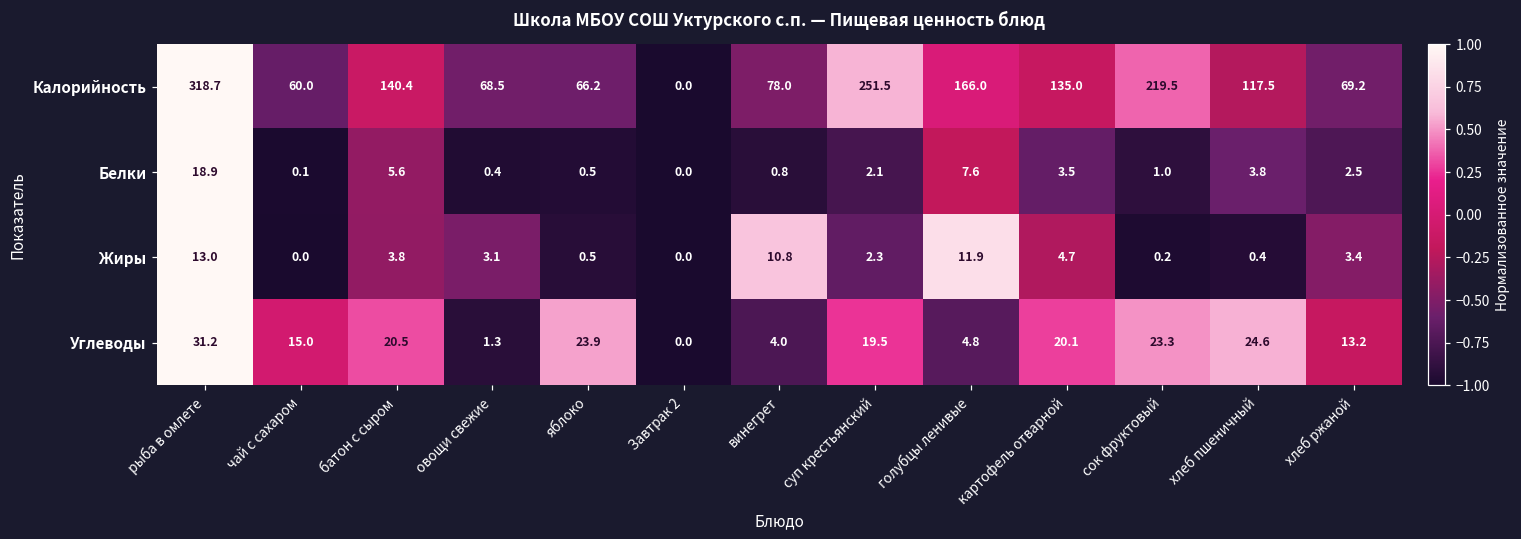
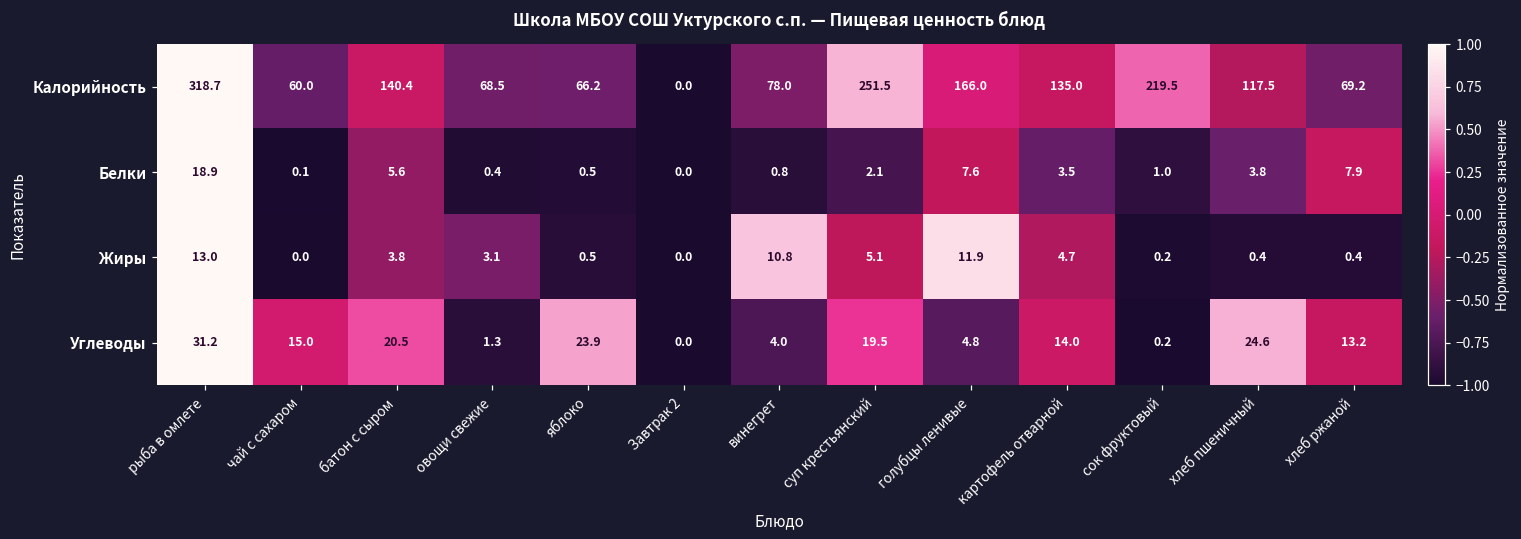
Белки, хлеб ржаной: 2.5 -> 7.9
Жиры, суп крестьянский: 2.3 -> 5.1
Жиры, хлеб ржаной: 3.4 -> 0.4
Углеводы, картофель отварной: 20.1 -> 14.0
Углеводы, сок фруктовый: 23.3 -> 0.2
